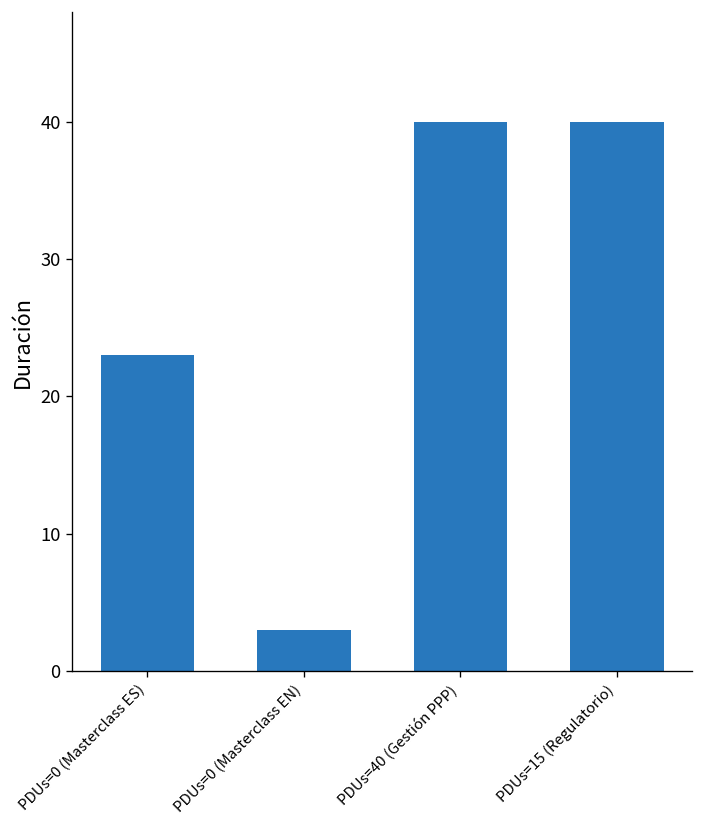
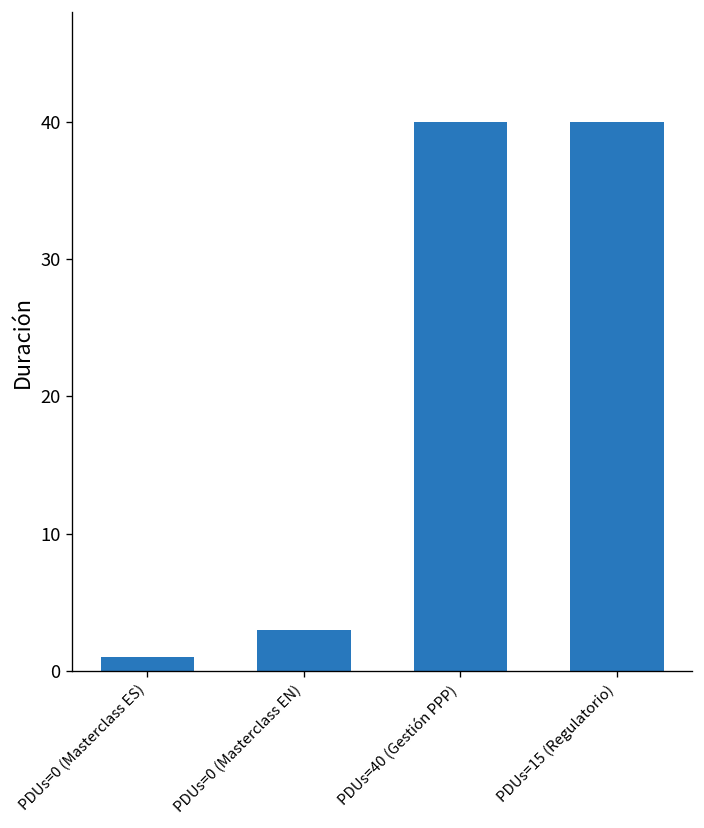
PDUs=0 (Masterclass ES): 23 -> 1
